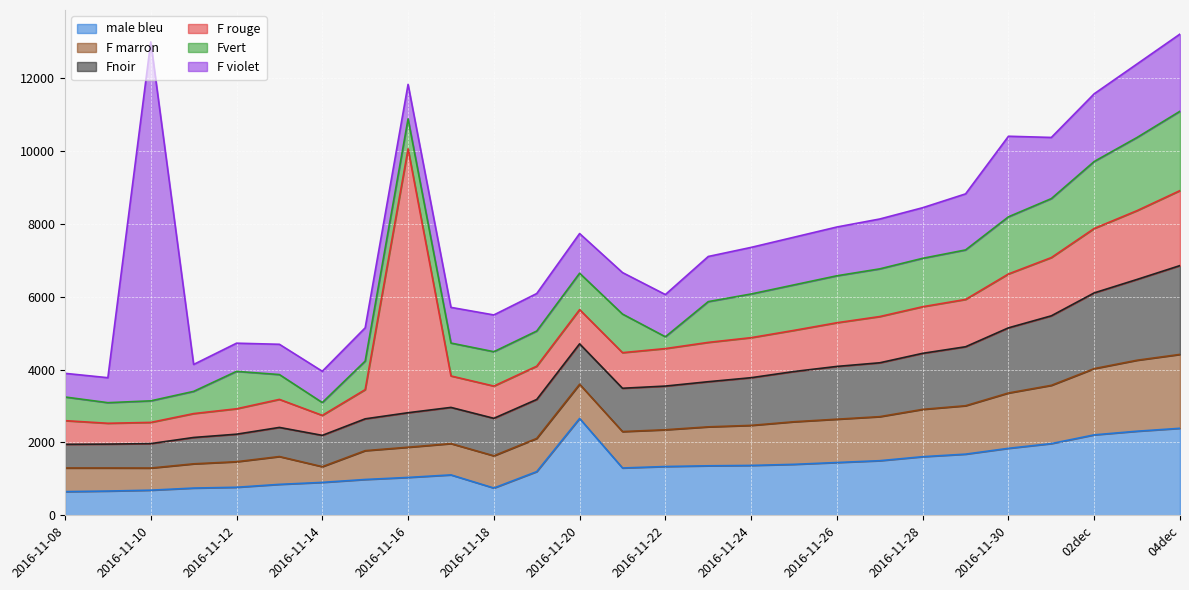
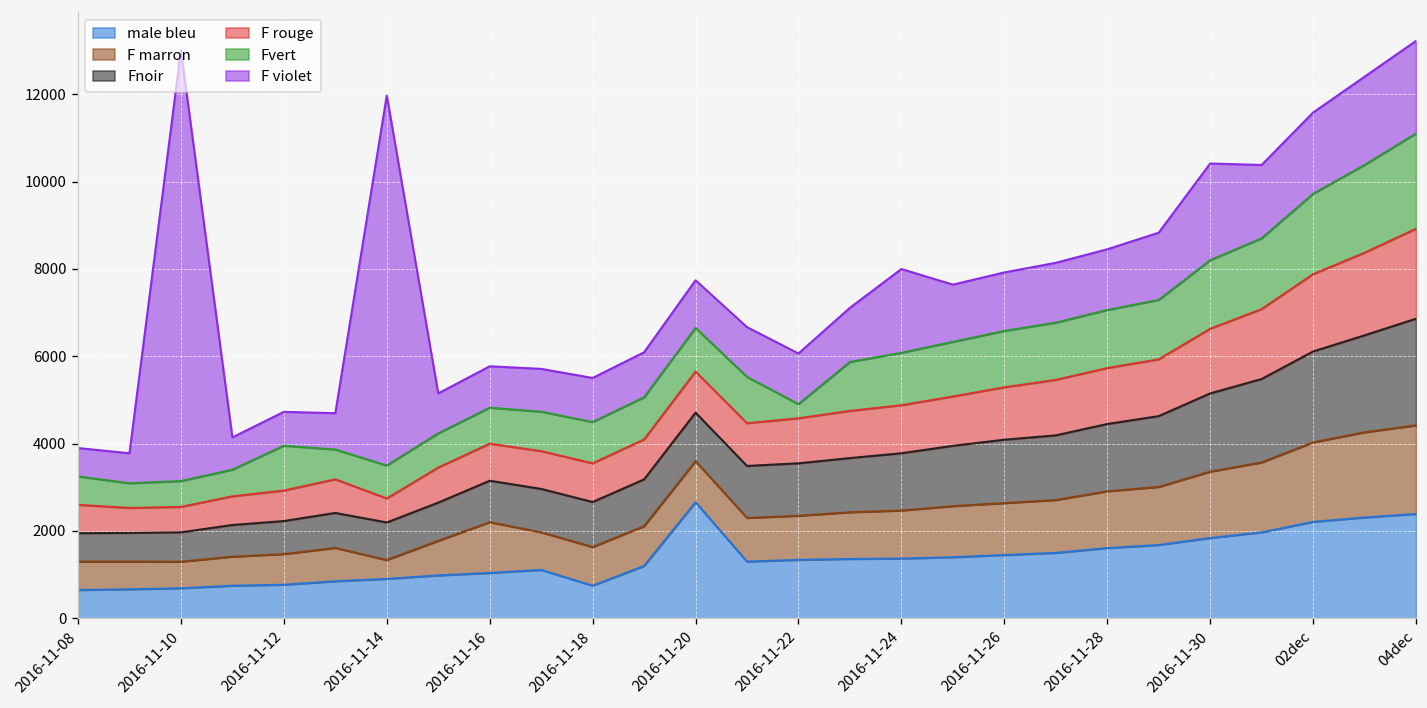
Fvert, 2016-11-14: 400 -> 800
F violet, 2016-11-14: 900 -> 8500
F marron, 2016-11-16: 800 -> 1200
F rouge, 2016-11-16: 7200 -> 800
F violet, 2016-11-24: 1300 -> 1900
